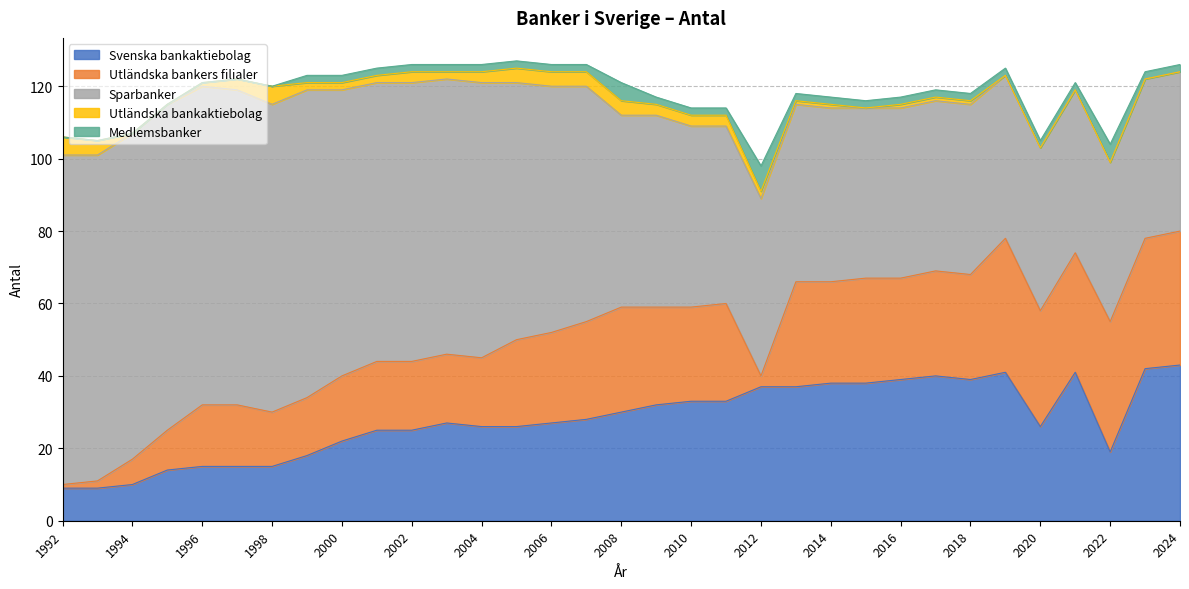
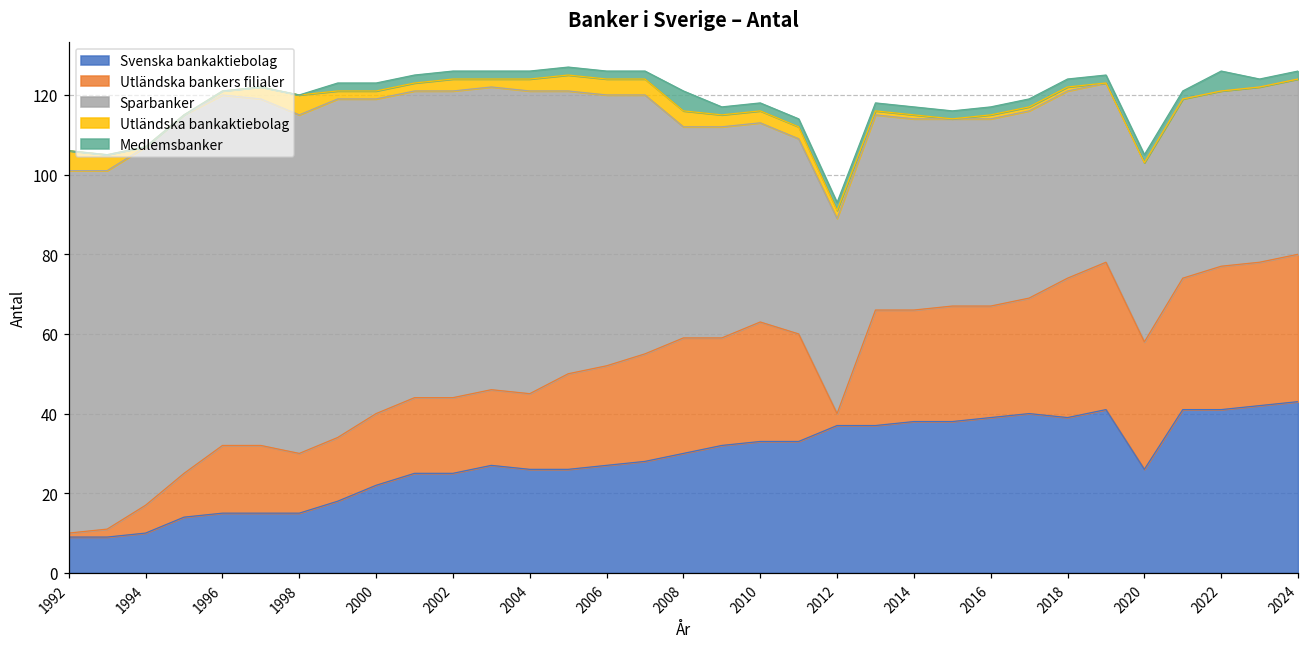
Utländska bankers filialer, 2010: 26 -> 30
Medlemsbanker, 2012: 7 -> 2
Utländska bankers filialer, 2018: 29 -> 35
Svenska bankaktiebolag, 2022: 19 -> 41
